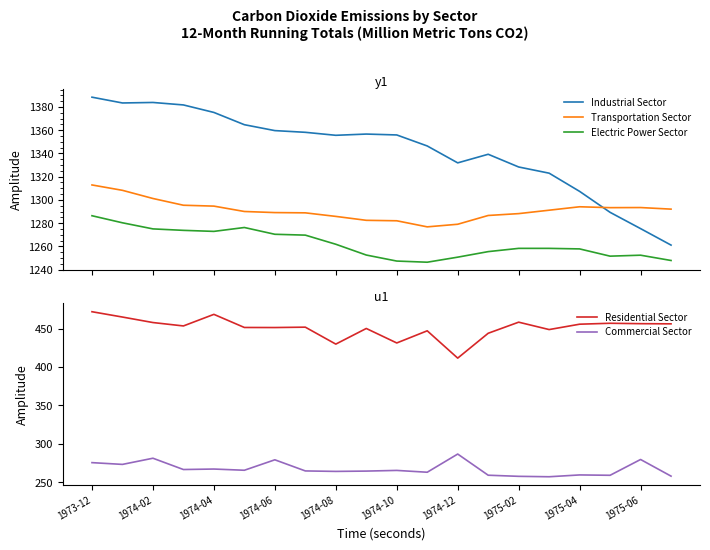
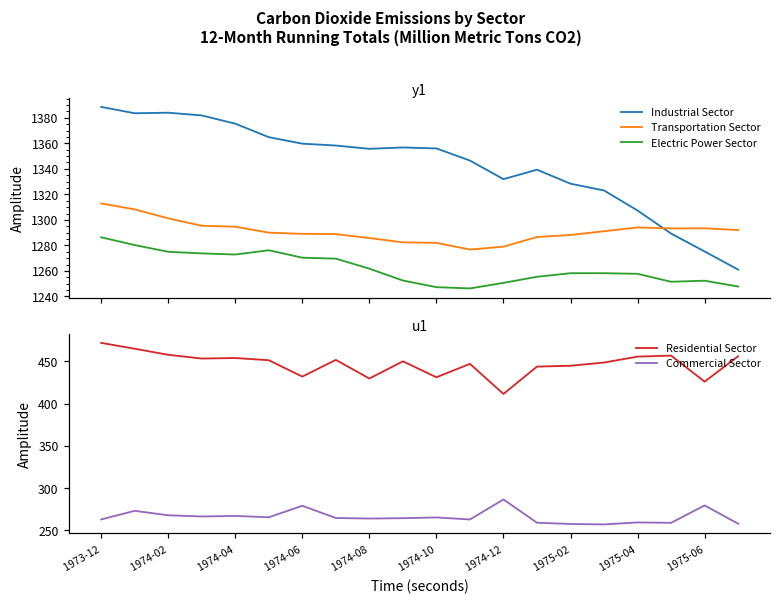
u1, Commercial Sector, 1973-12: 280 -> 260
u1, Commercial Sector, 1974-02: 280 -> 270
u1, Residential Sector, 1974-04: 470 -> 450
u1, Residential Sector, 1974-06: 450 -> 430
u1, Residential Sector, 1975-02: 460 -> 440
u1, Residential Sector, 1975-06: 460 -> 430
